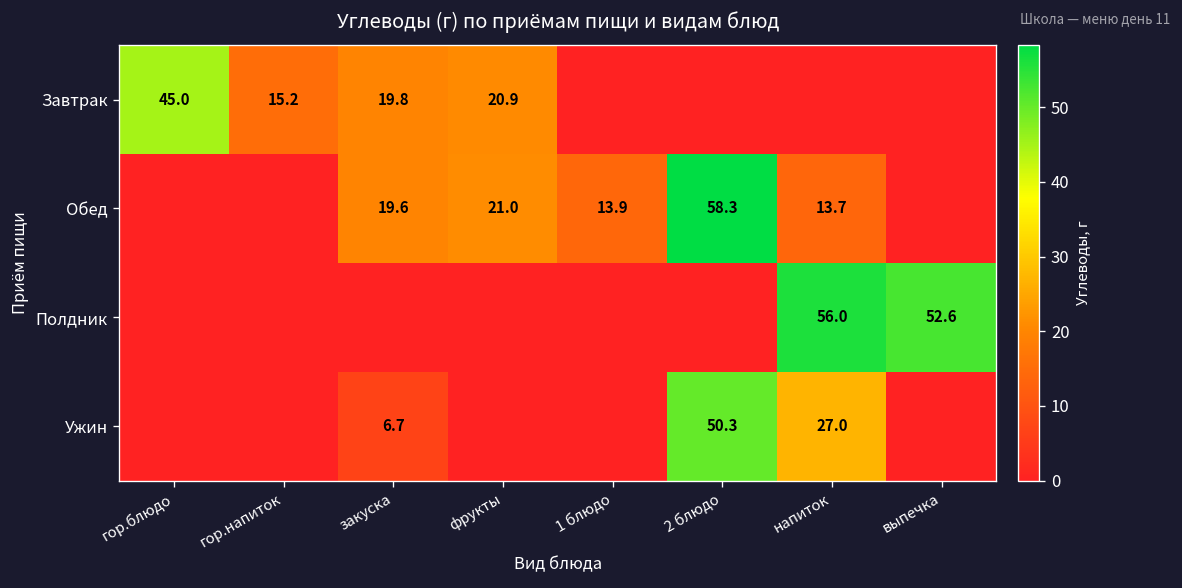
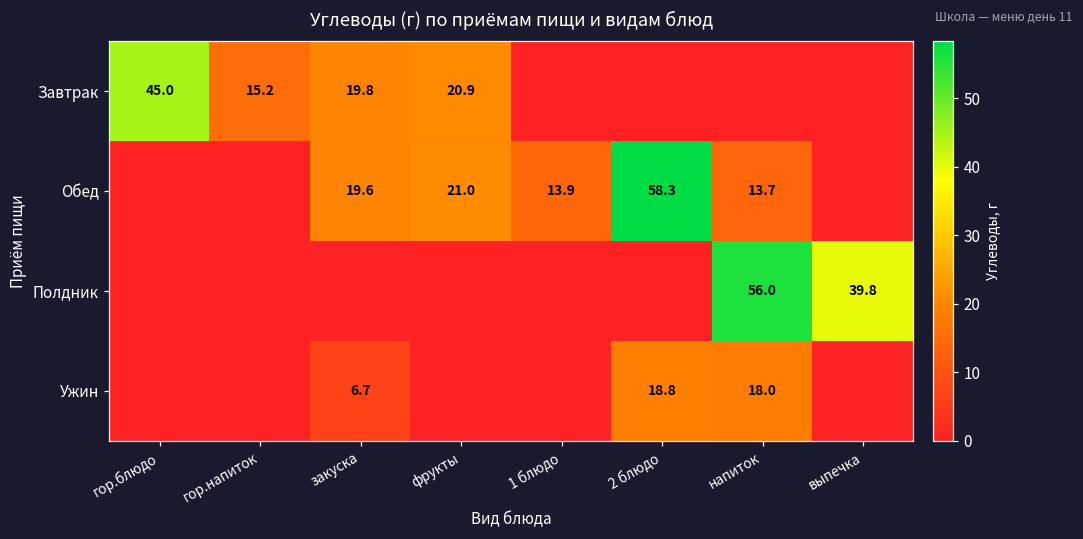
Полдник, выпечка: 52.6 -> 39.8
Ужин, 2 блюдо: 50.3 -> 18.8
Ужин, напиток: 27.0 -> 18.0
